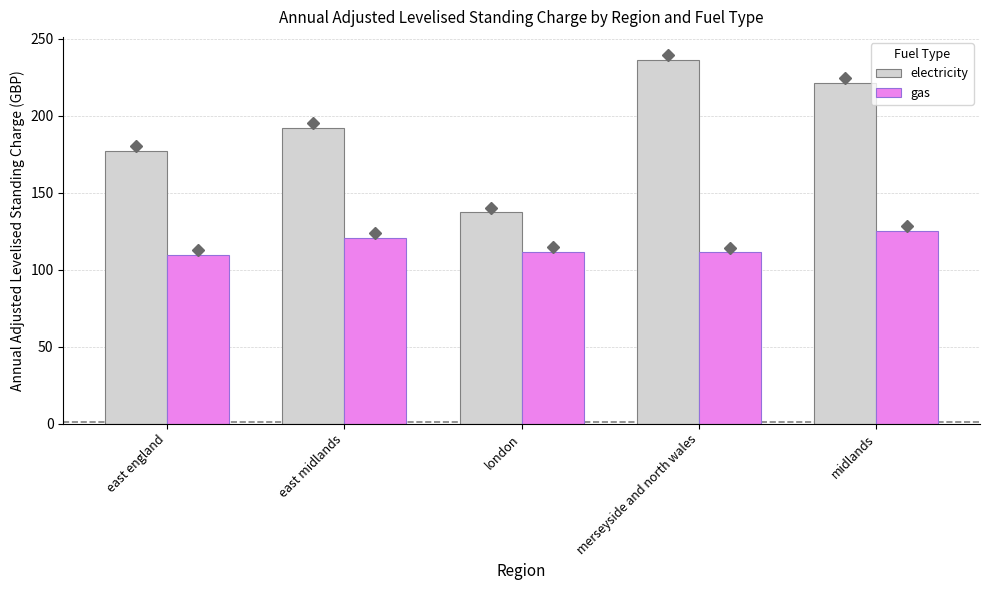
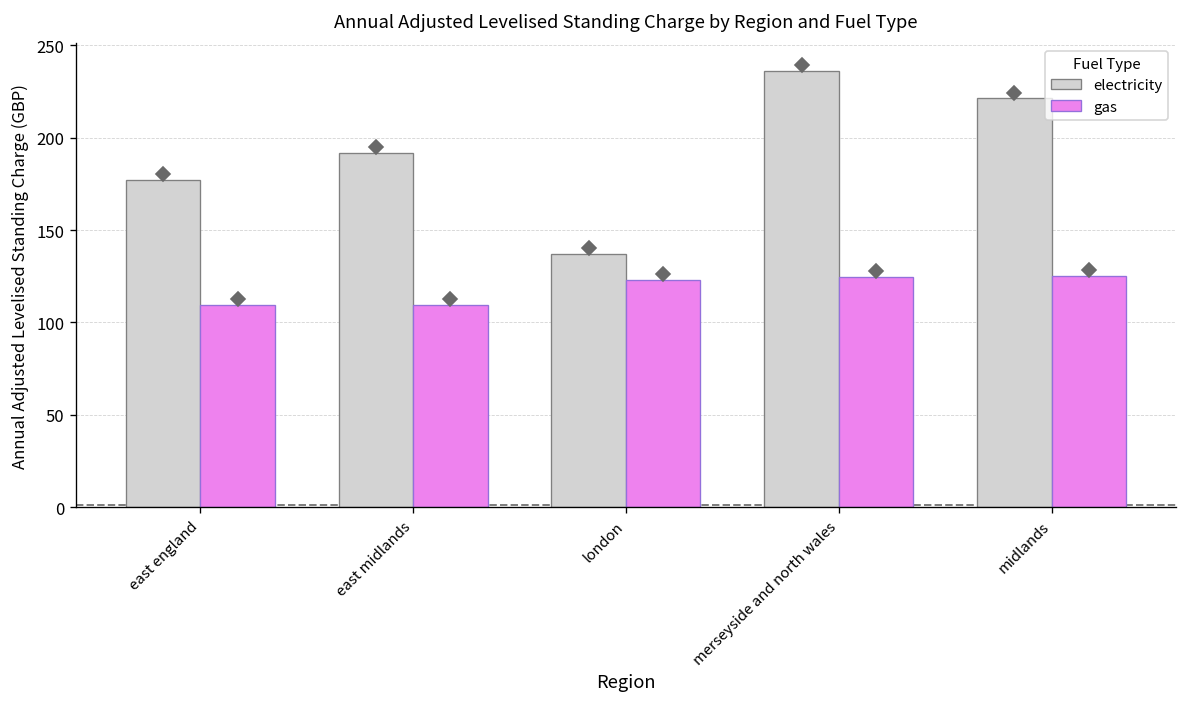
gas, east midlands: 121 -> 110
gas, london: 111 -> 123
gas, merseyside and north wales: 111 -> 125
